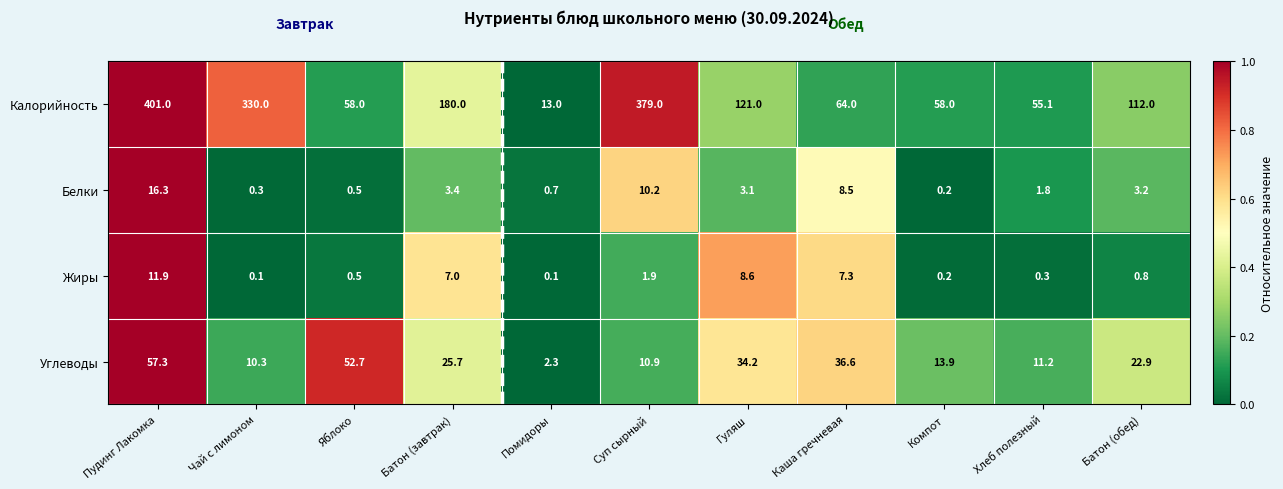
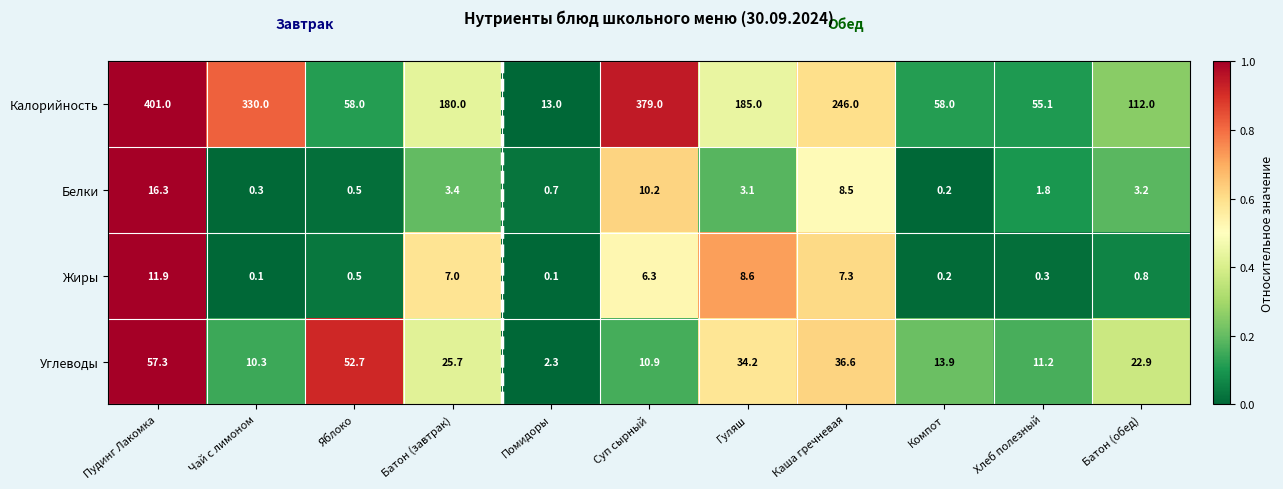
Калорийность, Гуляш: 121.0 -> 185.0
Калорийность, Каша гречневая: 64.0 -> 246.0
Жиры, Суп сырный: 1.9 -> 6.3
